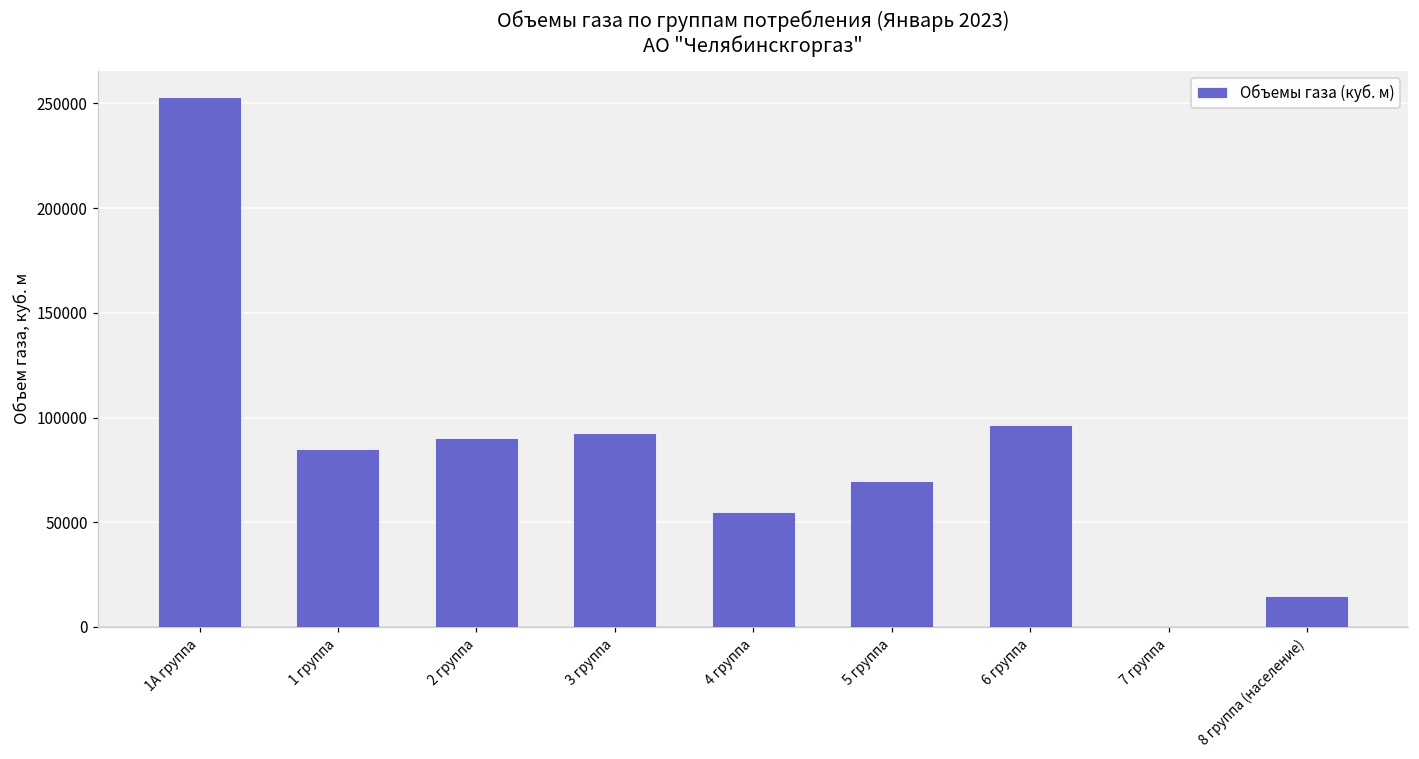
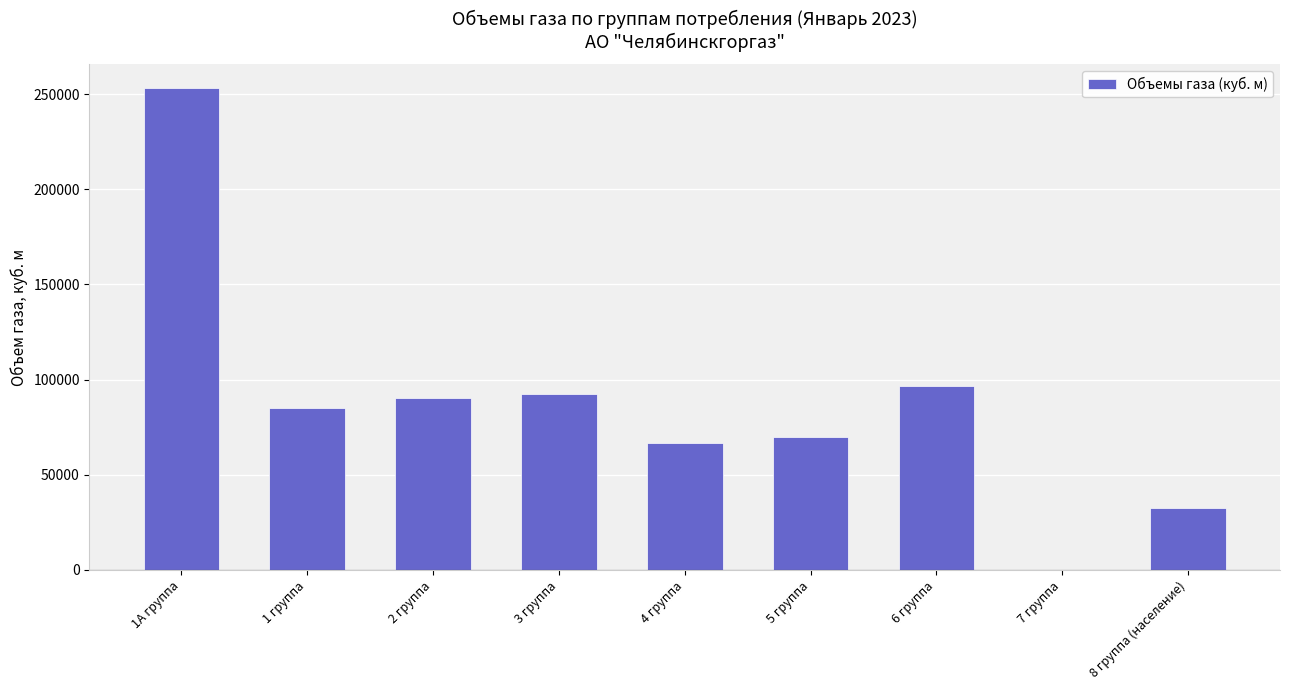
4 группа: 55000 -> 67000
8 группа (население): 15000 -> 33000
